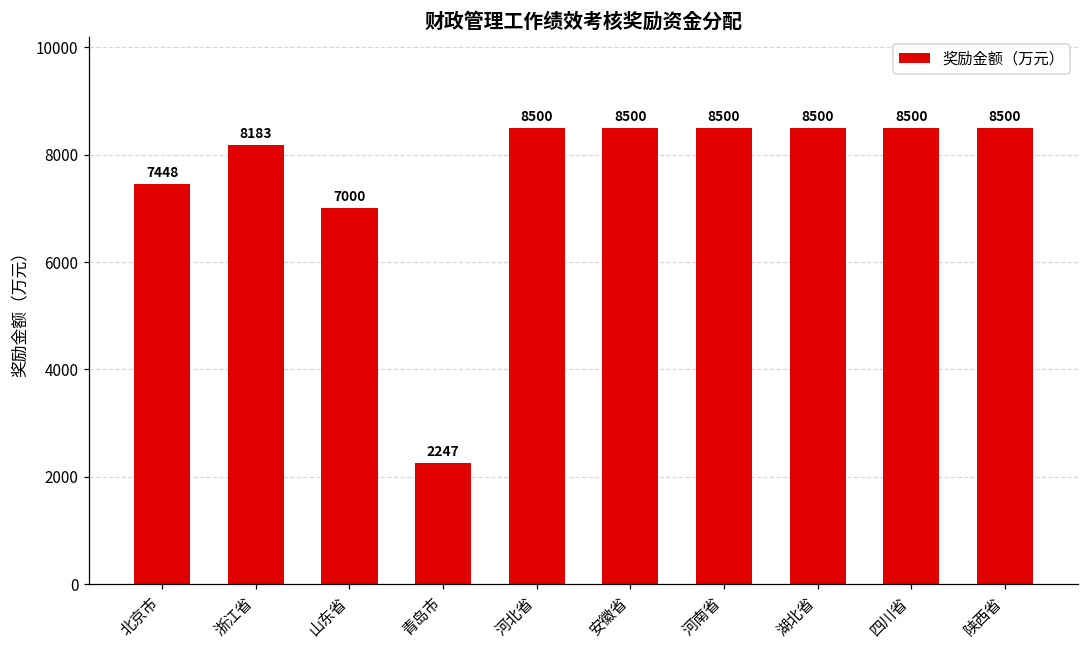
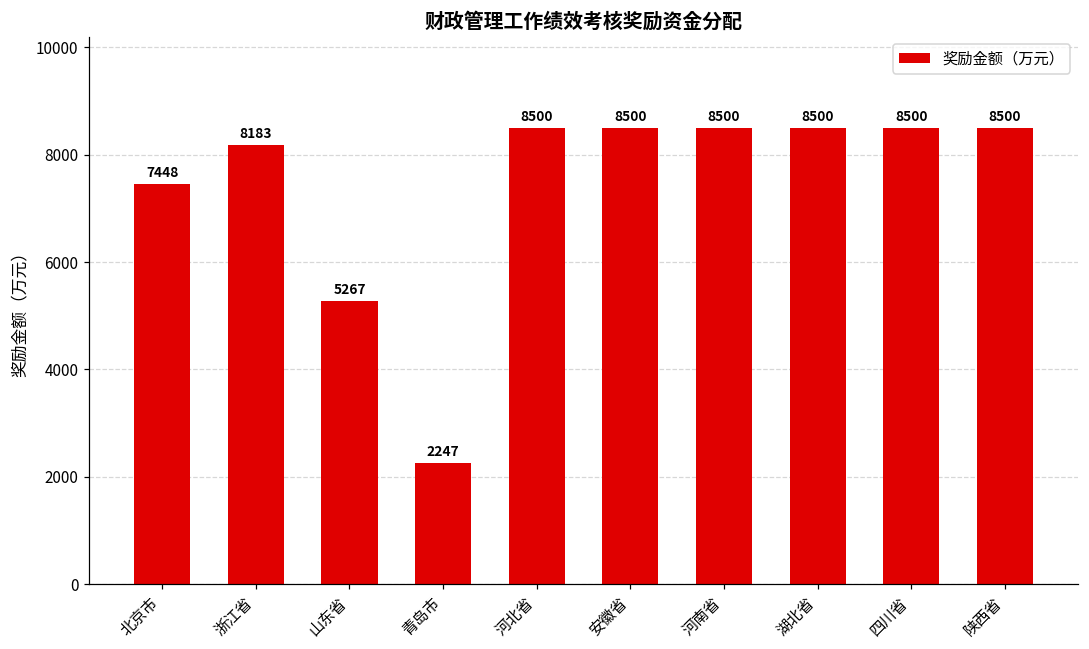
山东省: 7000 -> 5267
